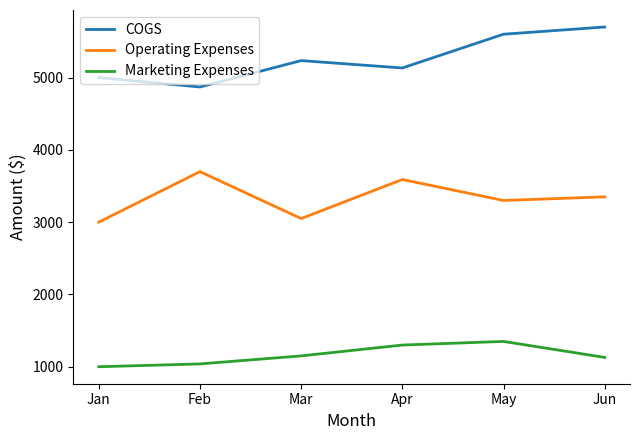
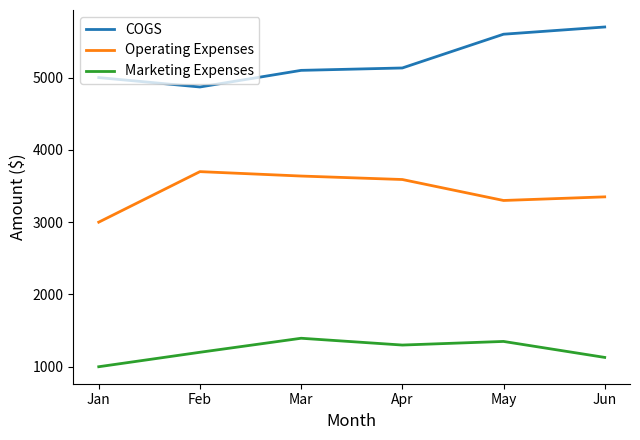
Marketing Expenses, Feb: 1000 -> 1200
COGS, Mar: 5200 -> 5100
Operating Expenses, Mar: 3100 -> 3600
Marketing Expenses, Mar: 1200 -> 1400
